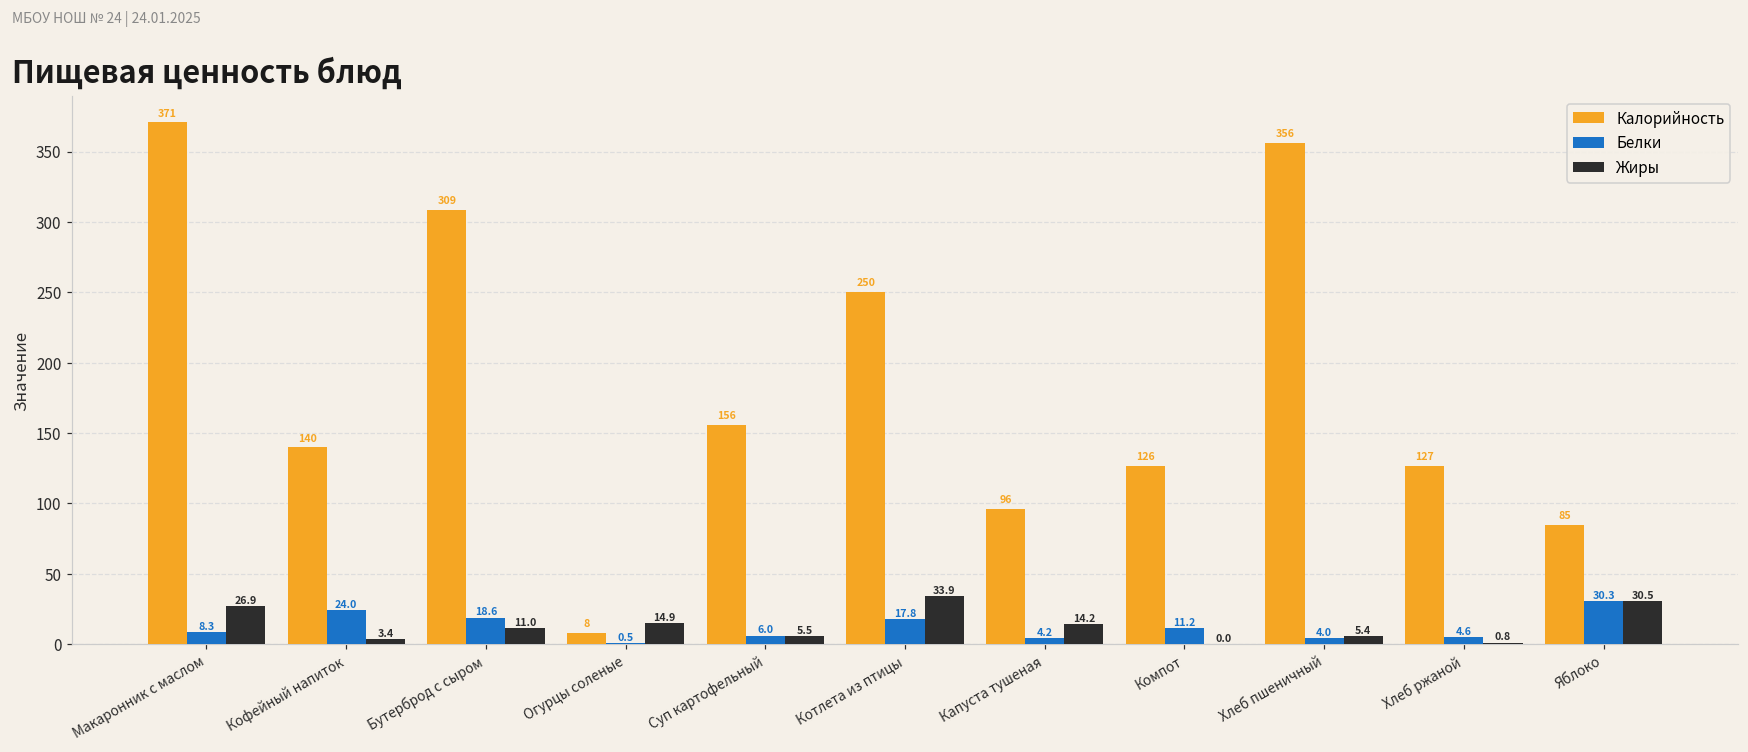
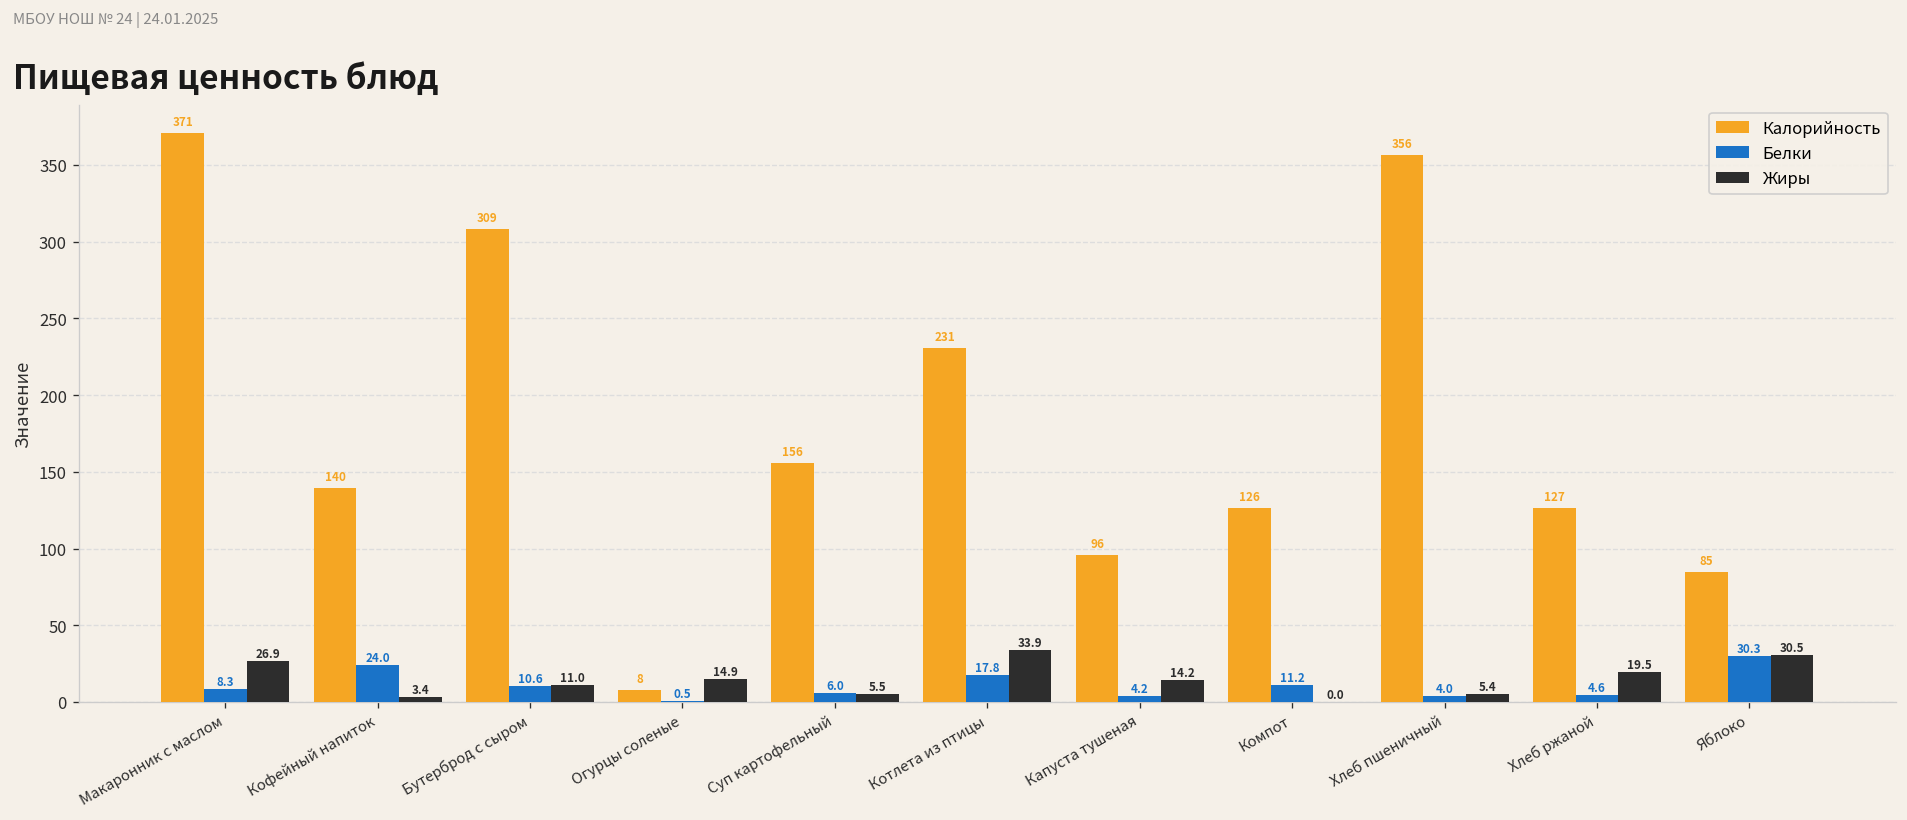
Белки, Бутерброд с сыром: 18.6 -> 10.6
Калорийность, Котлета из птицы: 250 -> 231
Жиры, Хлеб ржаной: 0.8 -> 19.5
